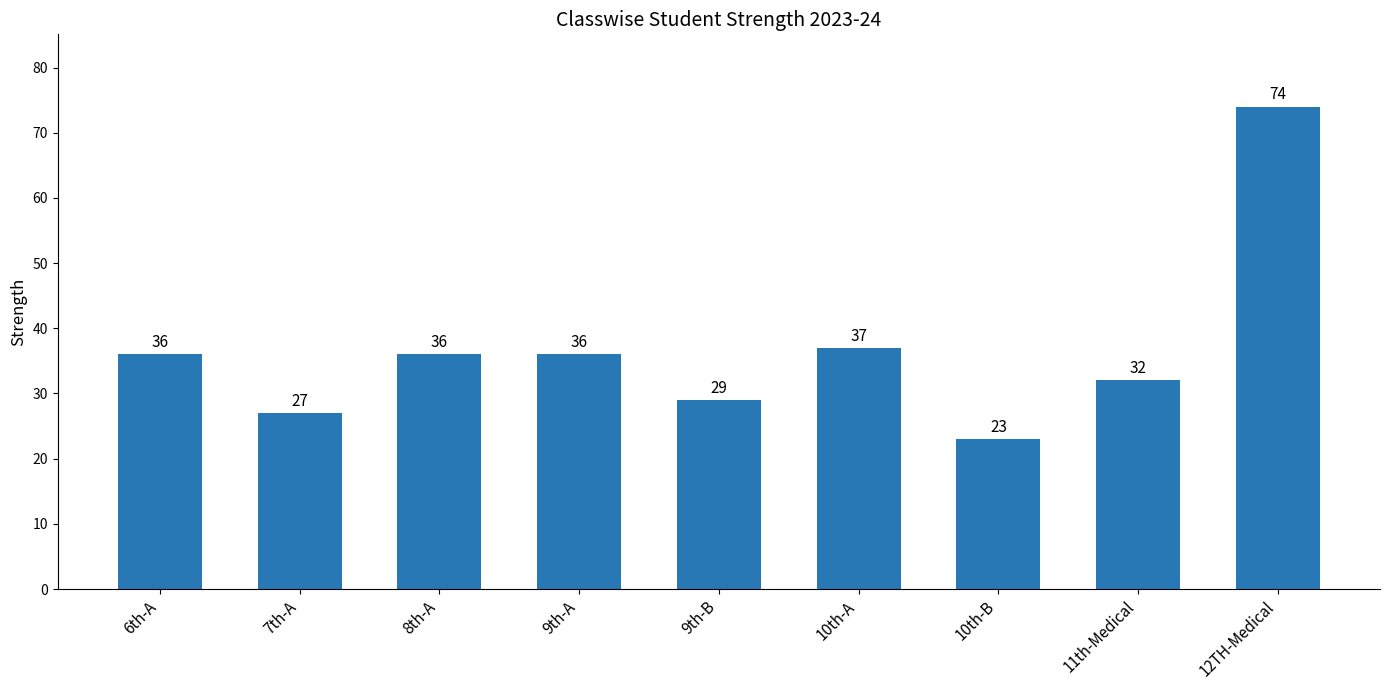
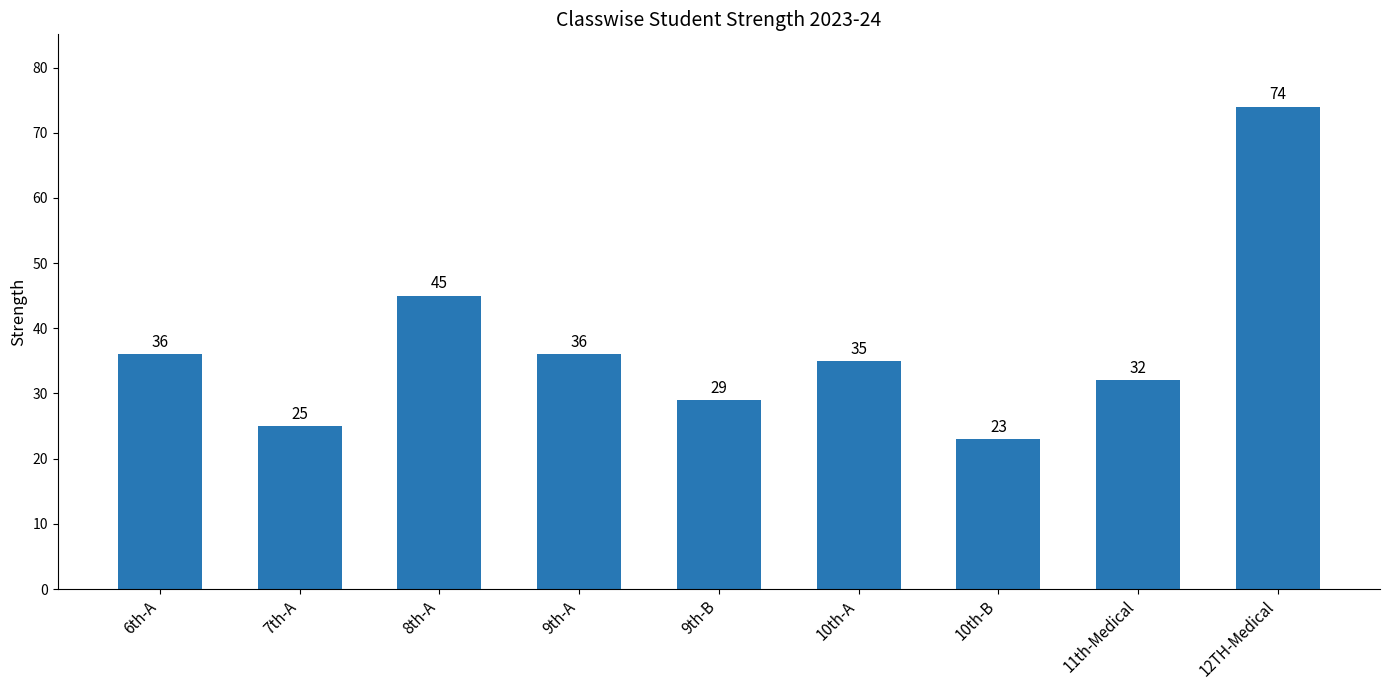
7th-A: 27 -> 25
8th-A: 36 -> 45
10th-A: 37 -> 35
